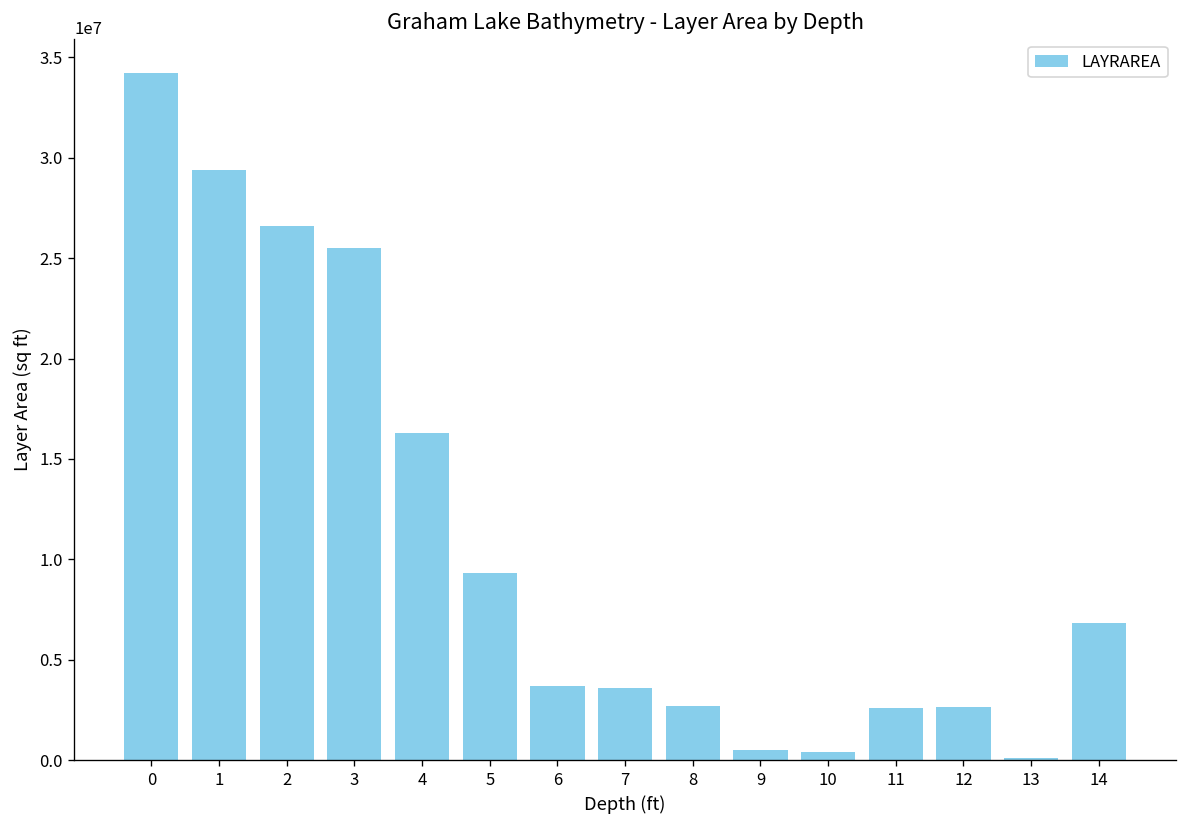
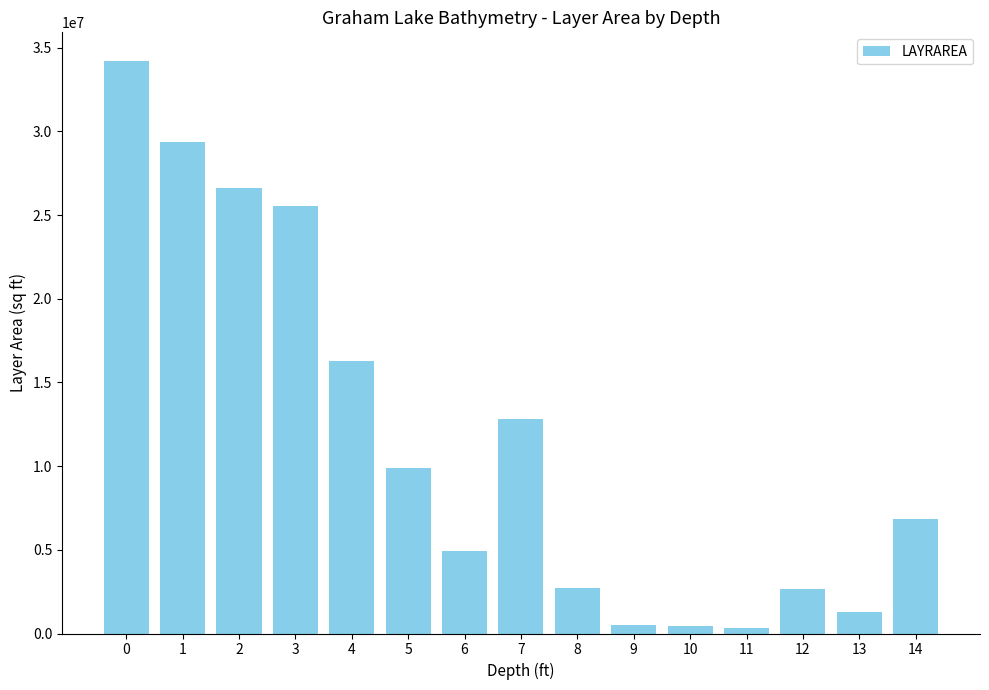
5: 9300000 -> 9900000
6: 3700000 -> 5000000
7: 3600000 -> 12800000
11: 2600000 -> 300000
13: 100000 -> 1300000
